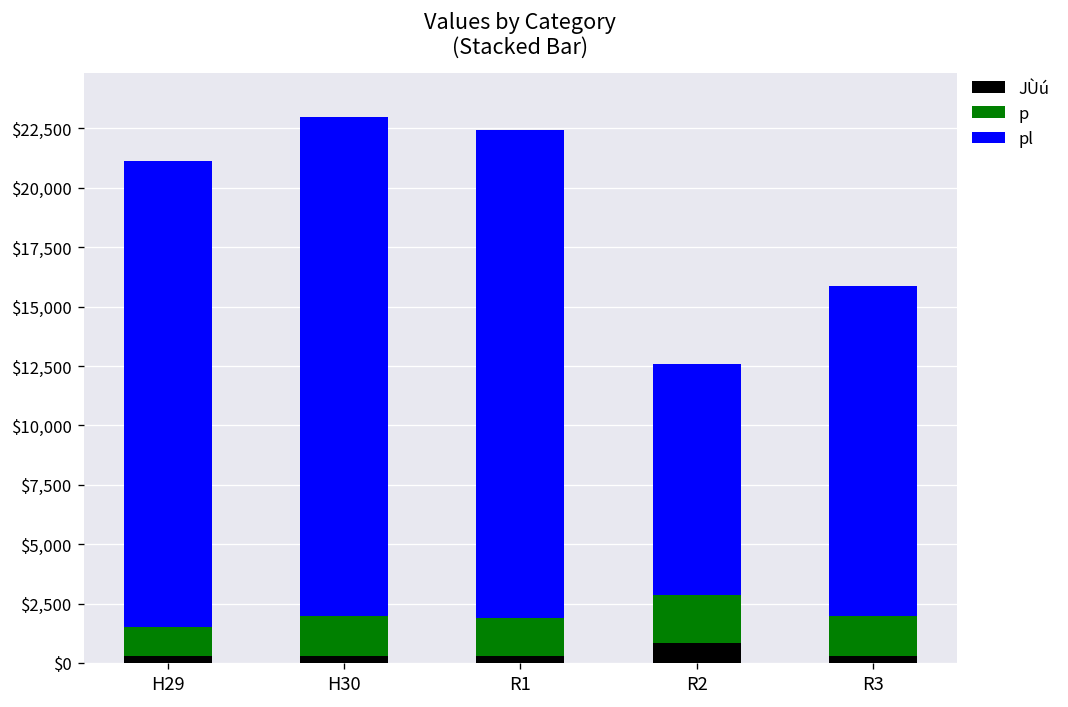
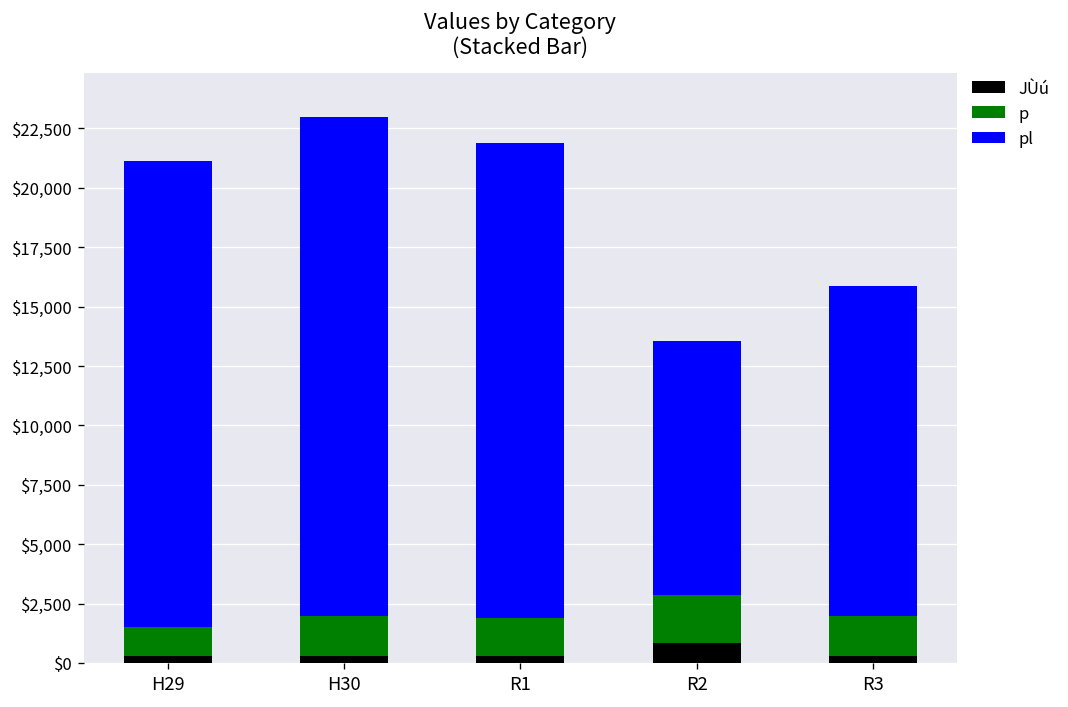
pl, R1: $20,600 -> $20,000
pl, R2: $9,700 -> $10,700
